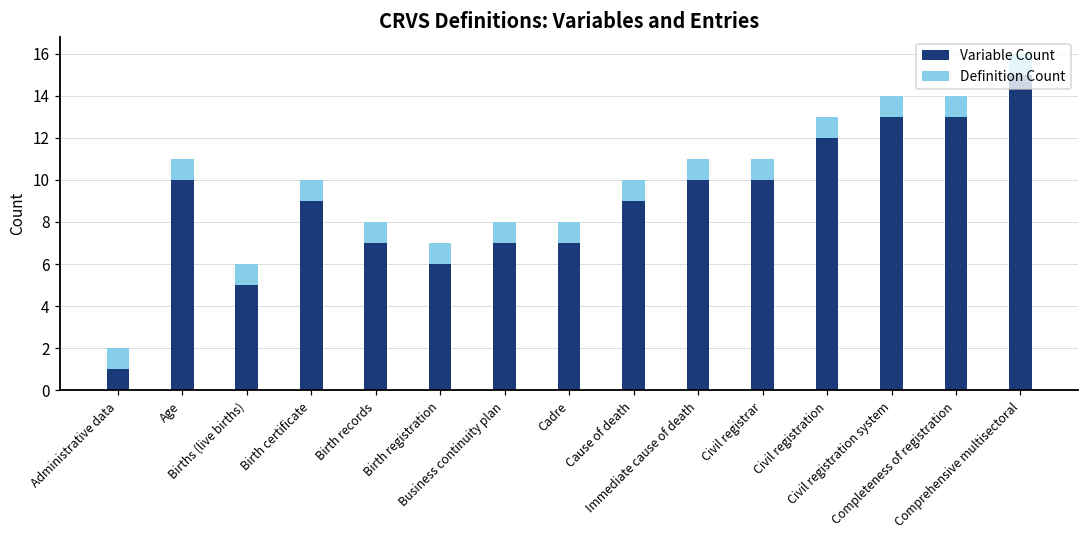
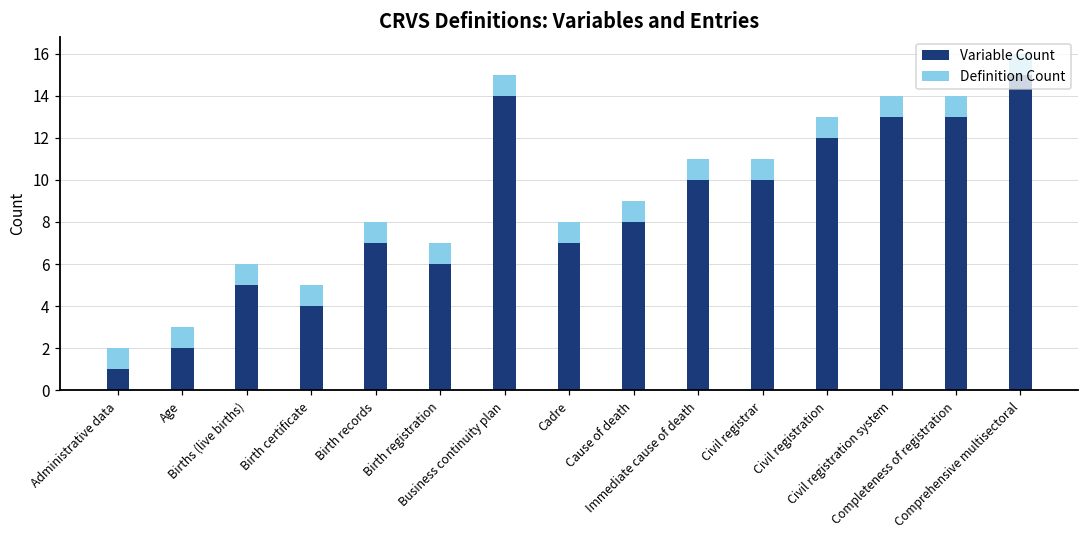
Variable Count, Age: 10 -> 2
Variable Count, Birth certificate: 9 -> 4
Variable Count, Business continuity plan: 7 -> 14
Variable Count, Cause of death: 9 -> 8
